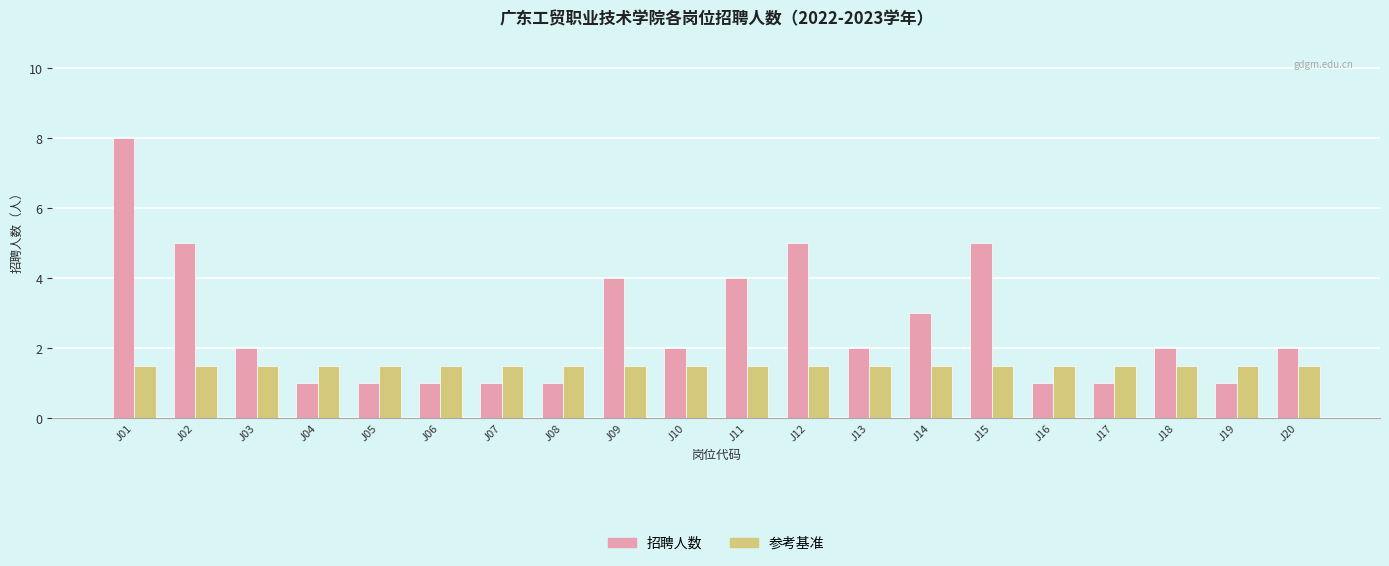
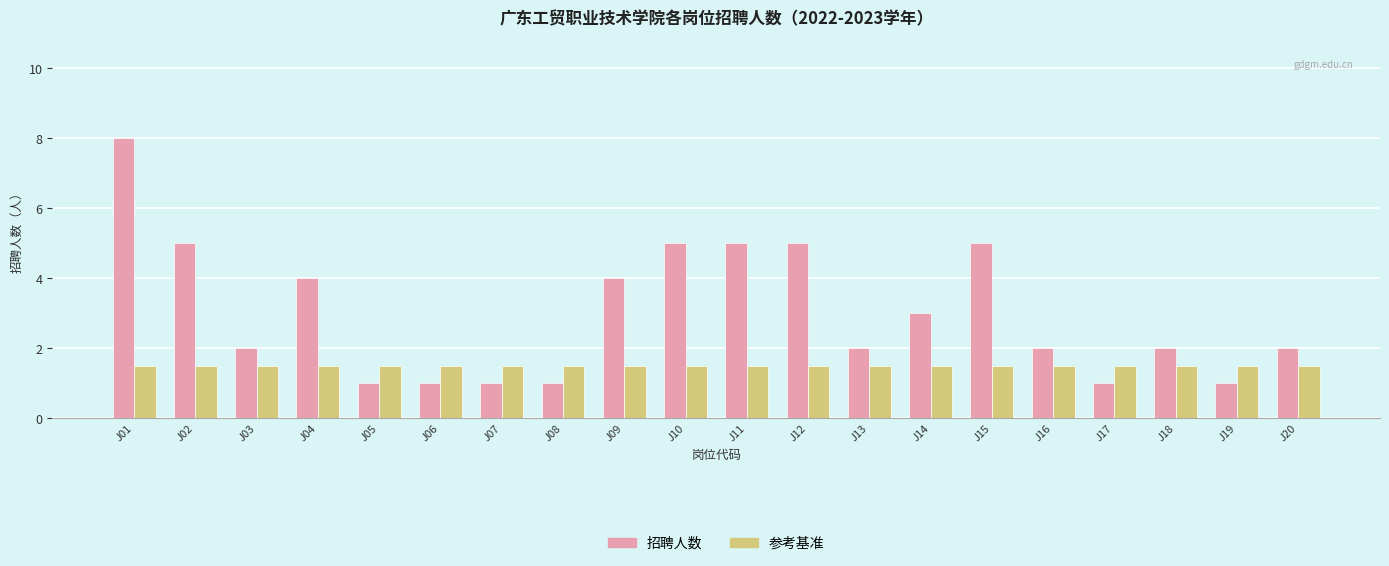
招聘人数, J04: 1 -> 4
招聘人数, J10: 2 -> 5
招聘人数, J11: 4 -> 5
招聘人数, J16: 1 -> 2
